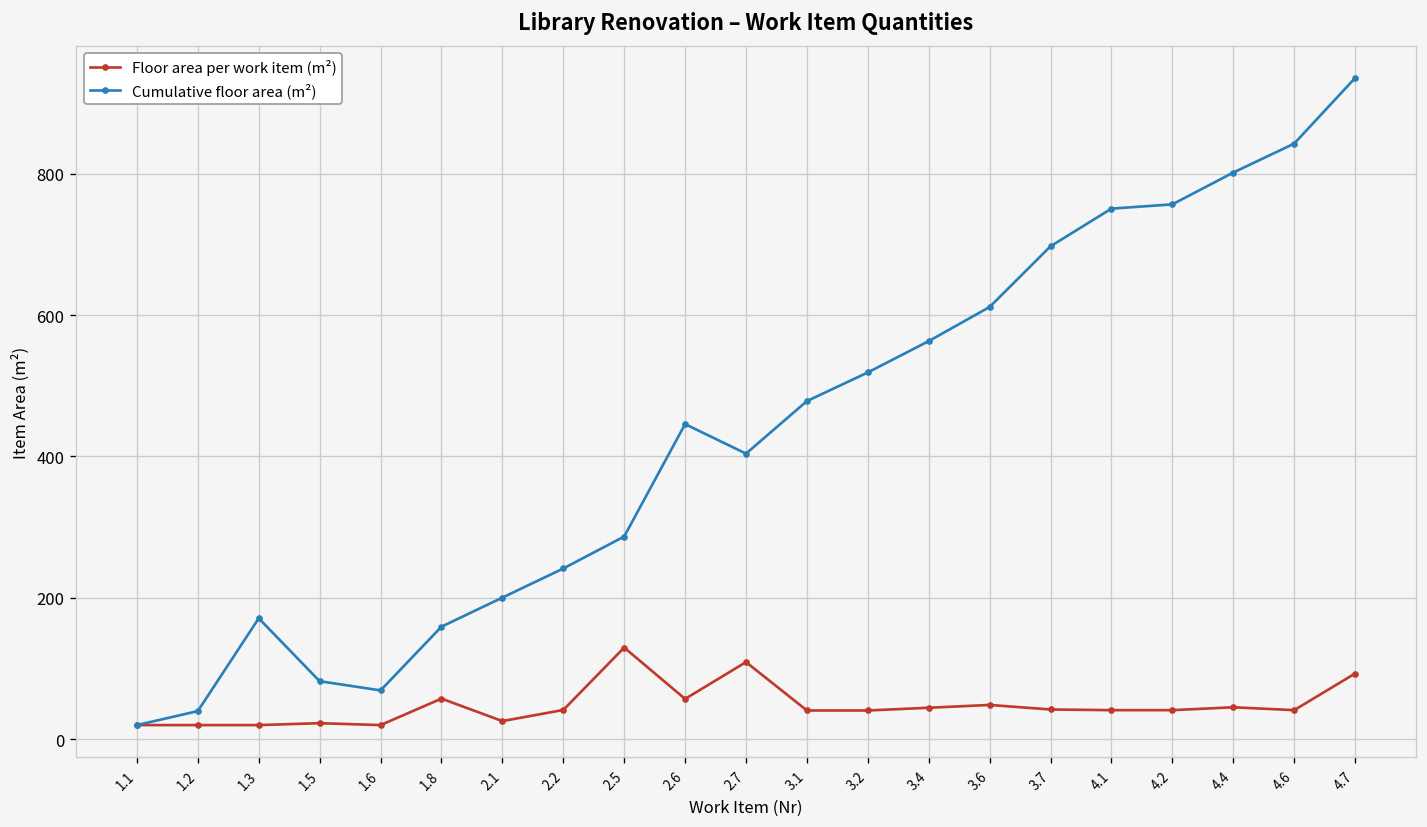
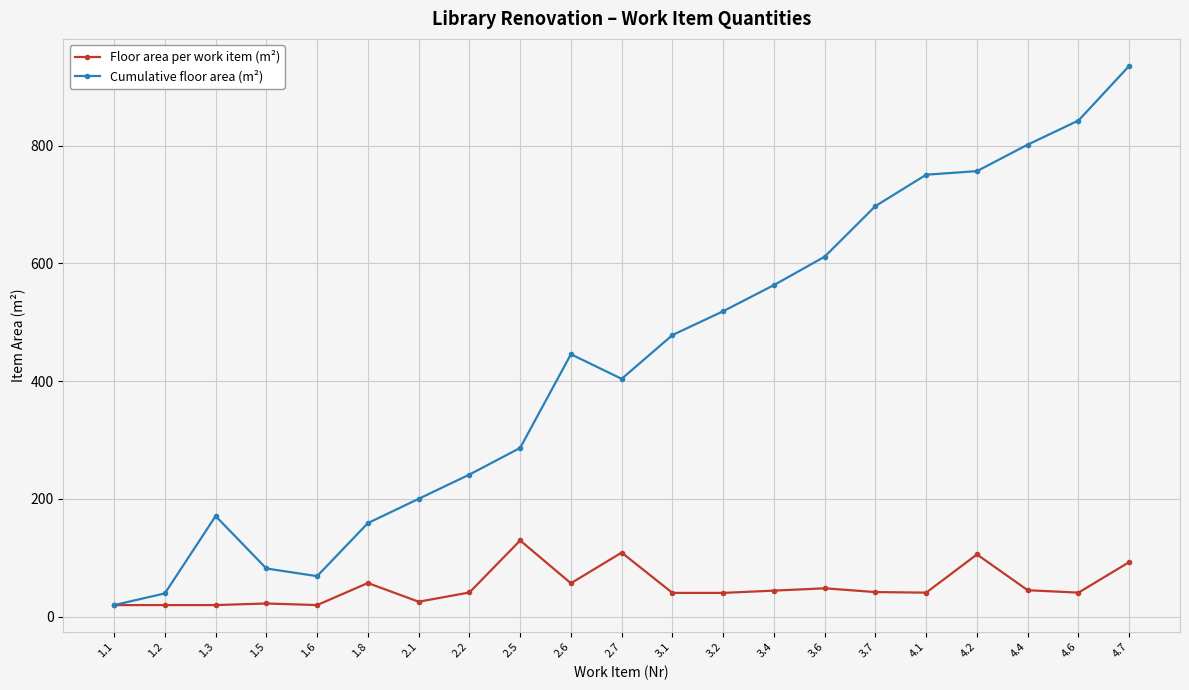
Floor area per work item (m²), 4.2: 40 -> 110
